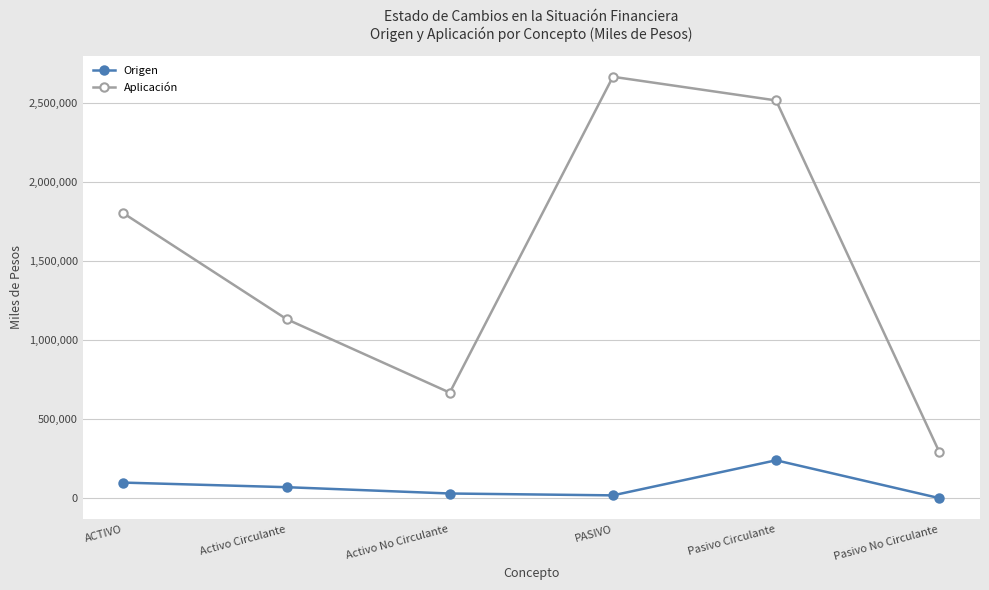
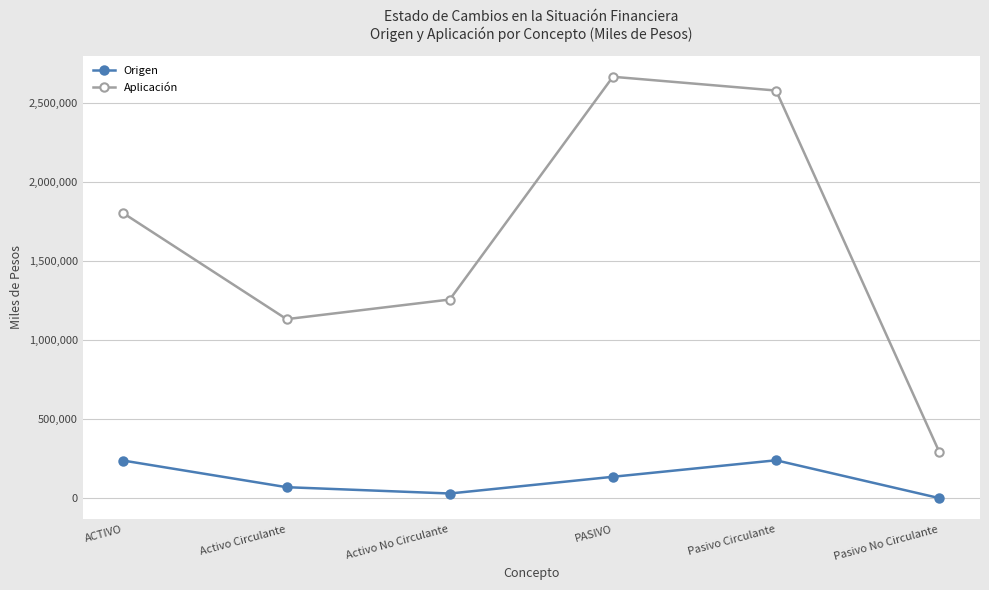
Origen, ACTIVO: 100,000 -> 240,000
Aplicación, Activo No Circulante: 670,000 -> 1,260,000
Origen, PASIVO: 20,000 -> 130,000
Aplicación, Pasivo Circulante: 2,510,000 -> 2,580,000
